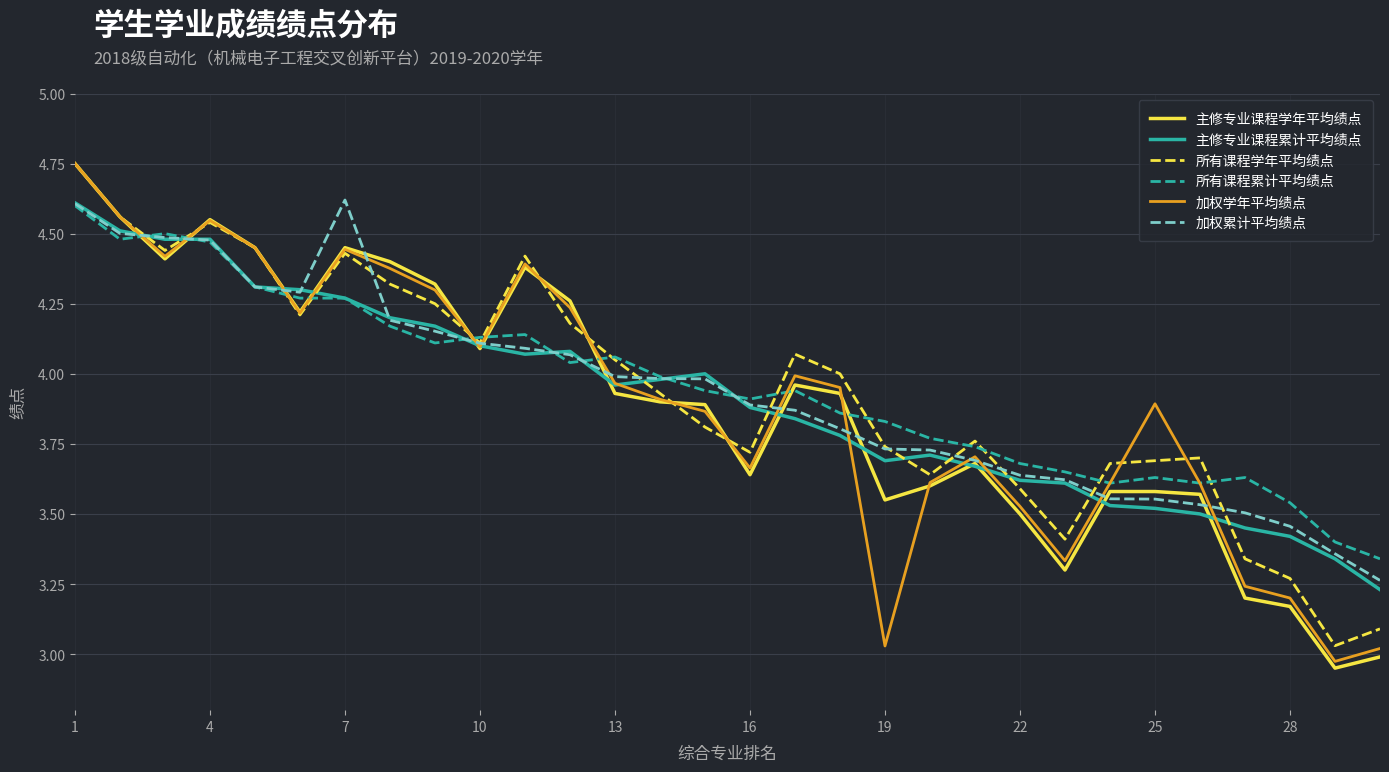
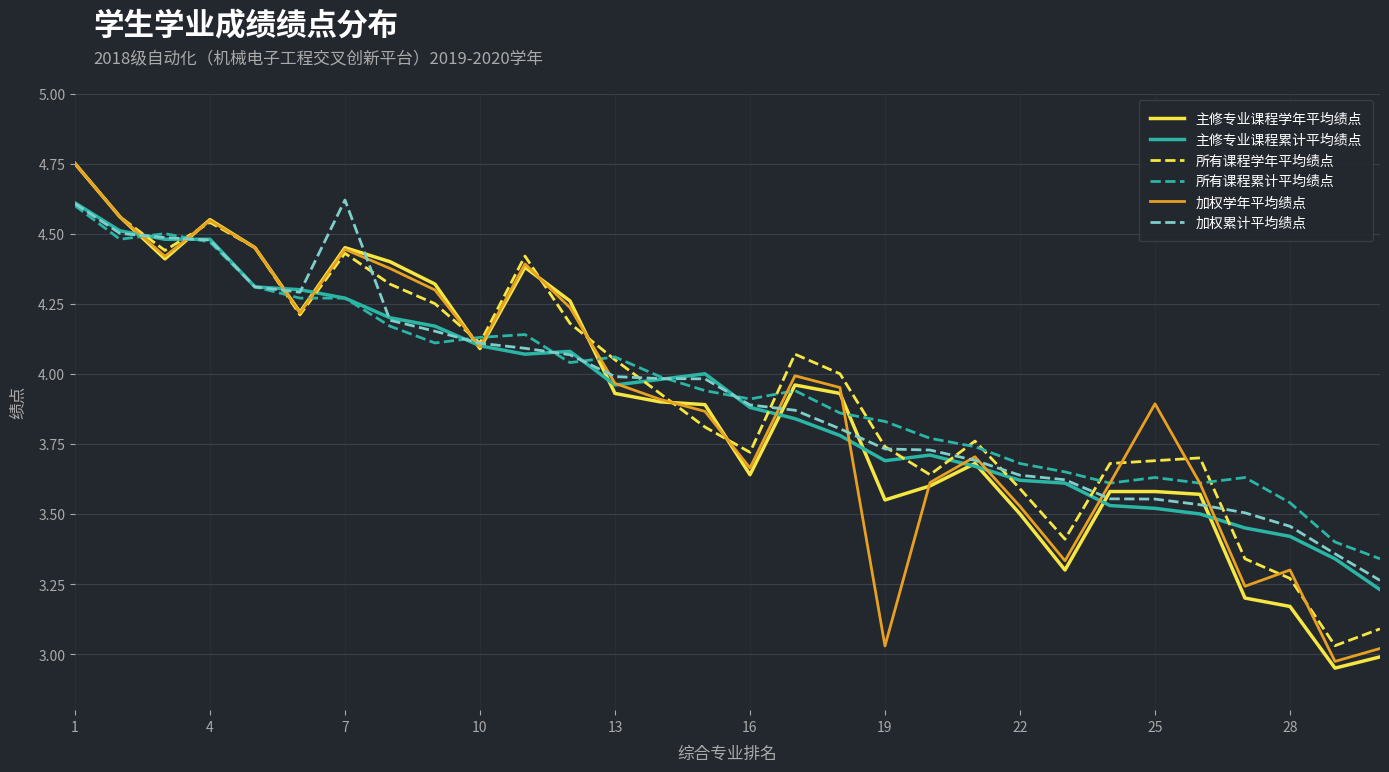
加权学年平均绩点, 28: 3.2 -> 3.3
